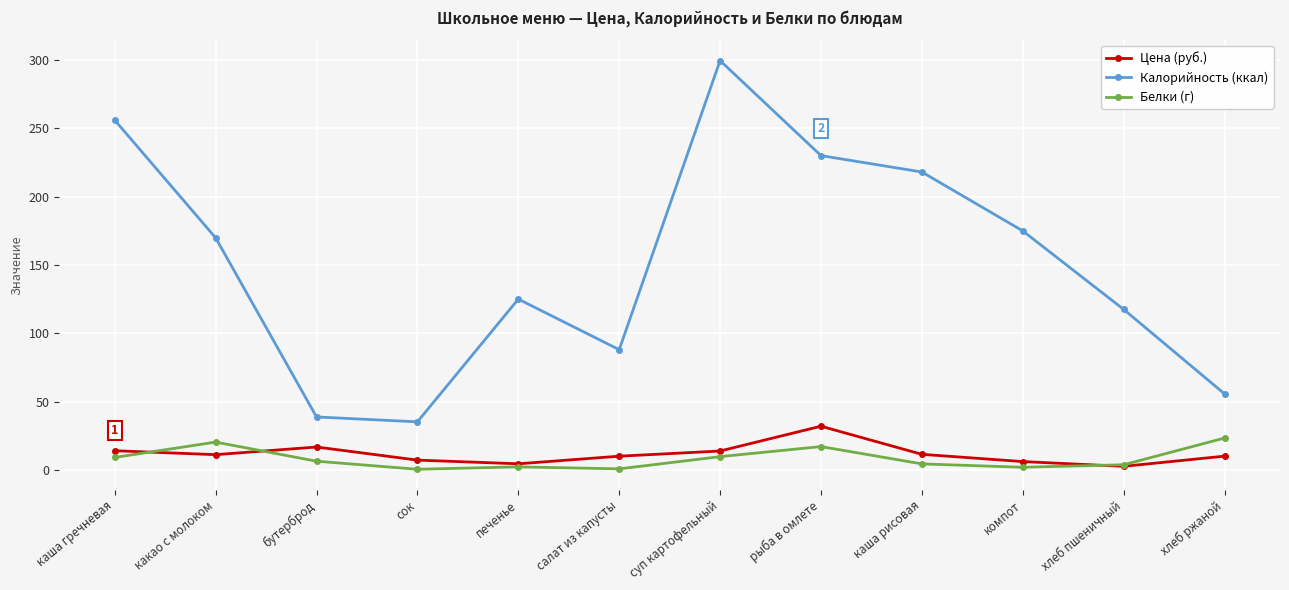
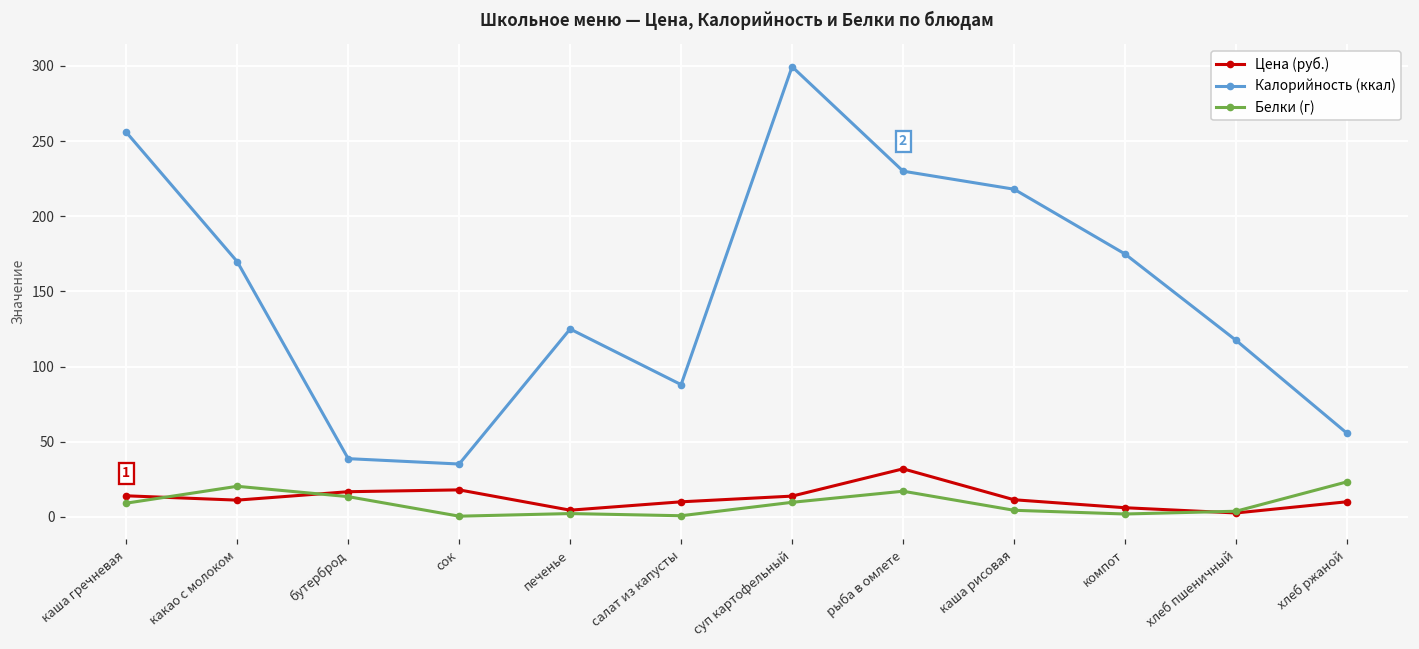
Белки (г), бутерброд: 6 -> 14
Цена (руб.), сок: 7 -> 18
